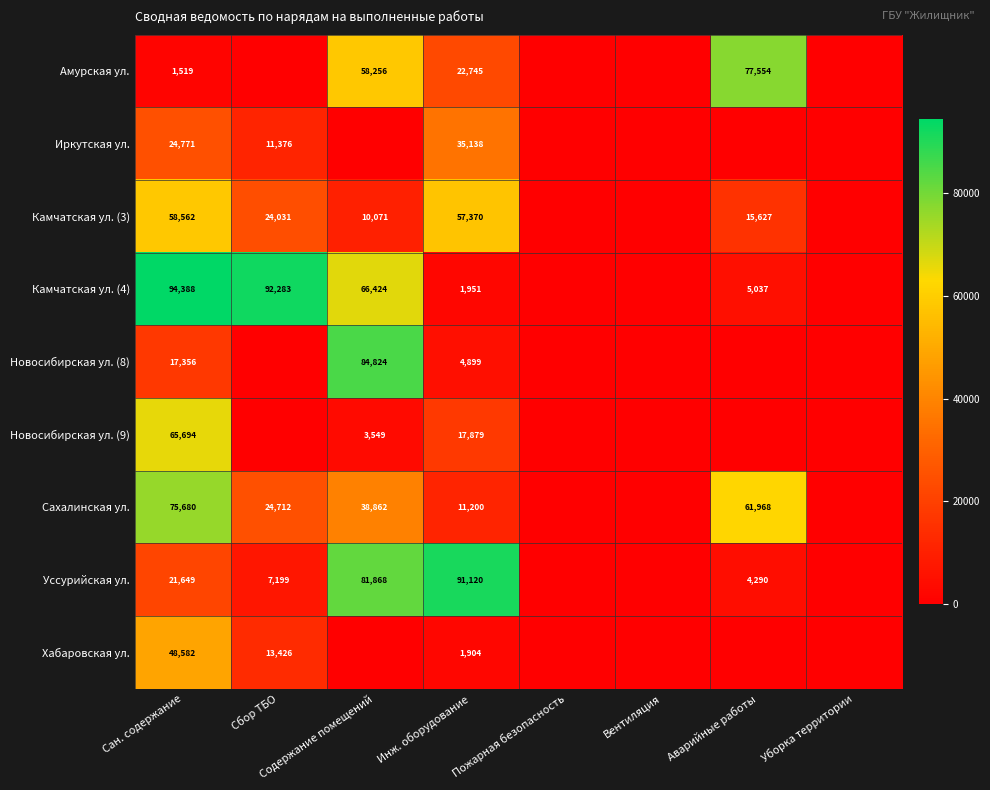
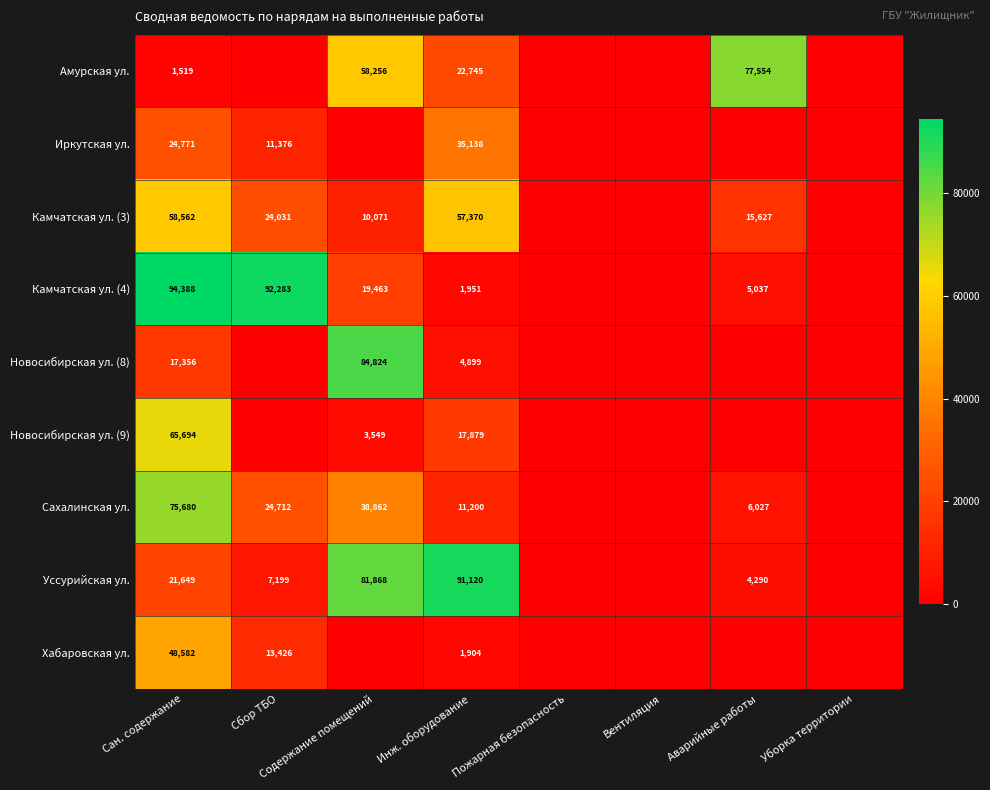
Камчатская ул. (4), Содержание помещений: 66,424 -> 19,463
Сахалинская ул., Аварийные работы: 61,968 -> 6,027
